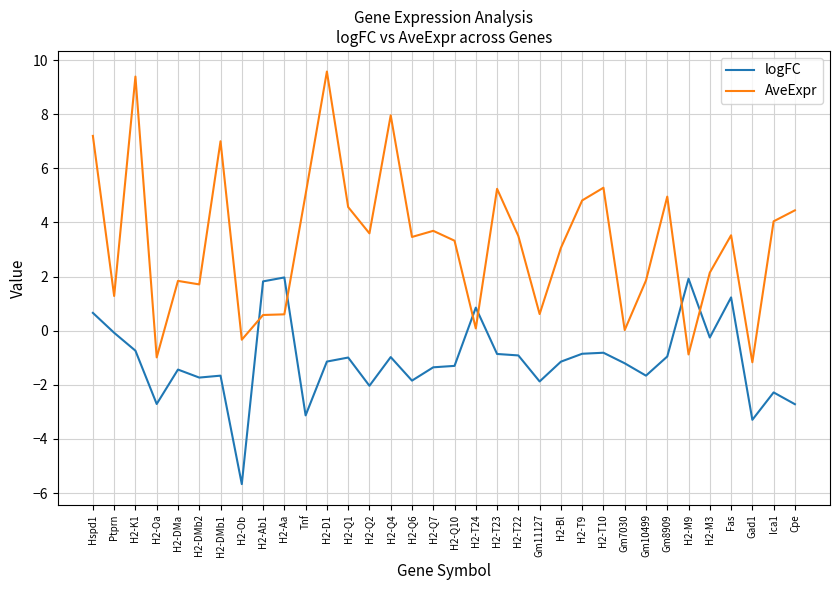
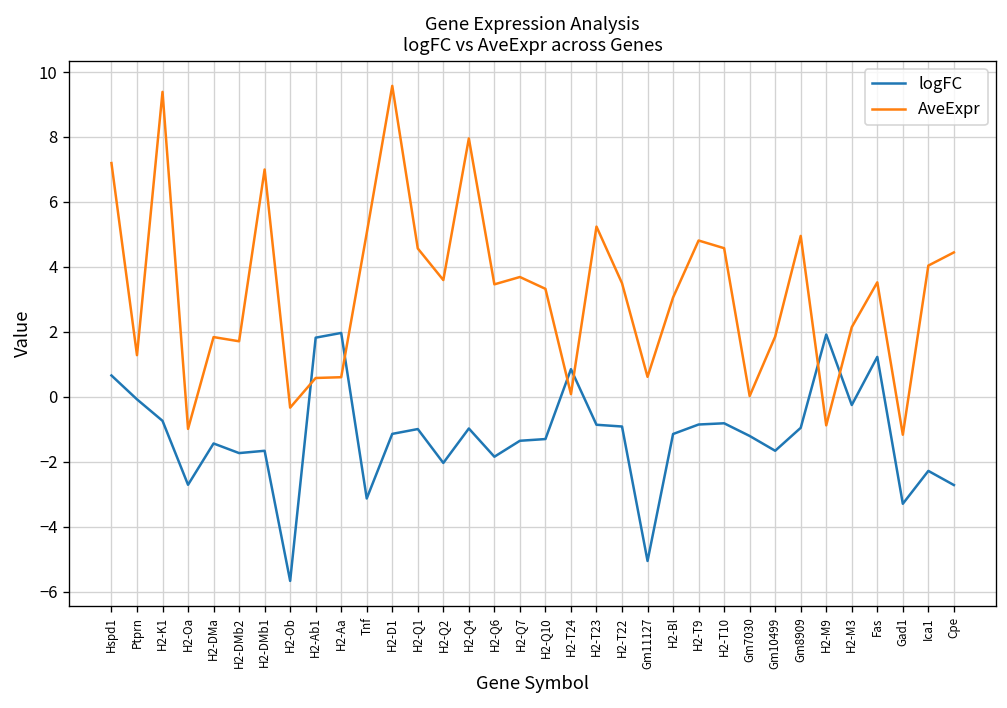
logFC, Gm11127: -1.9 -> -5.1
AveExpr, H2-T10: 5.3 -> 4.6
